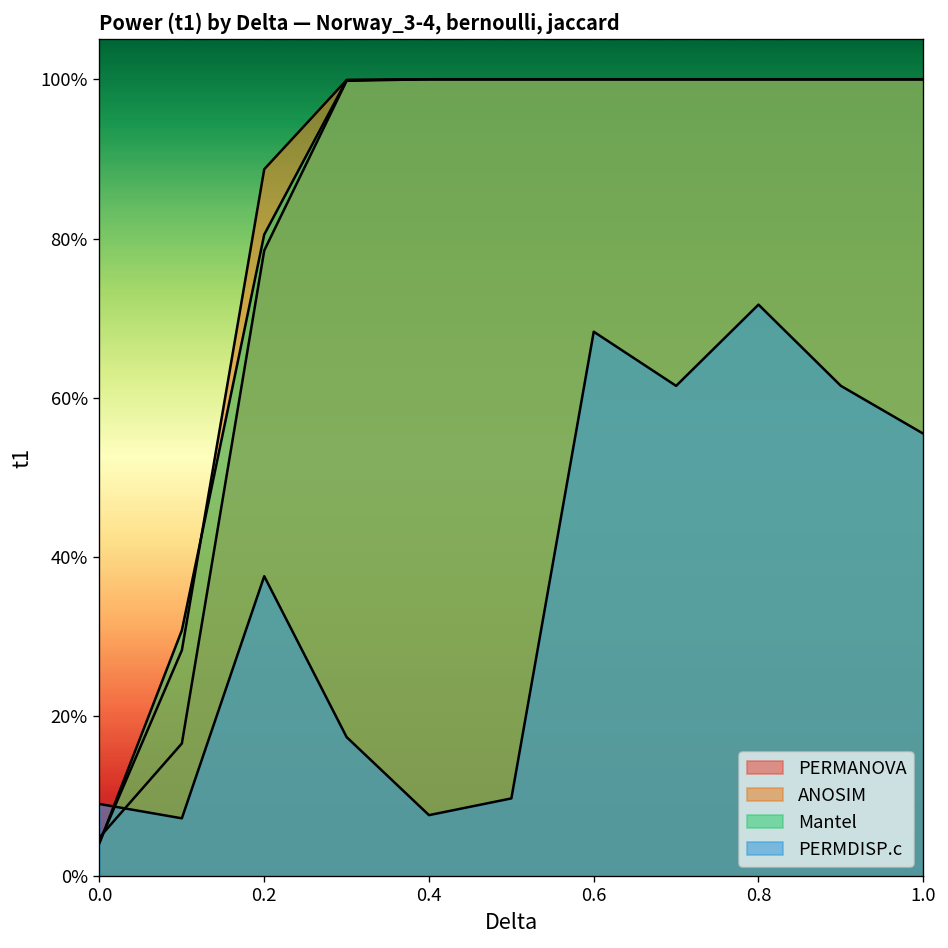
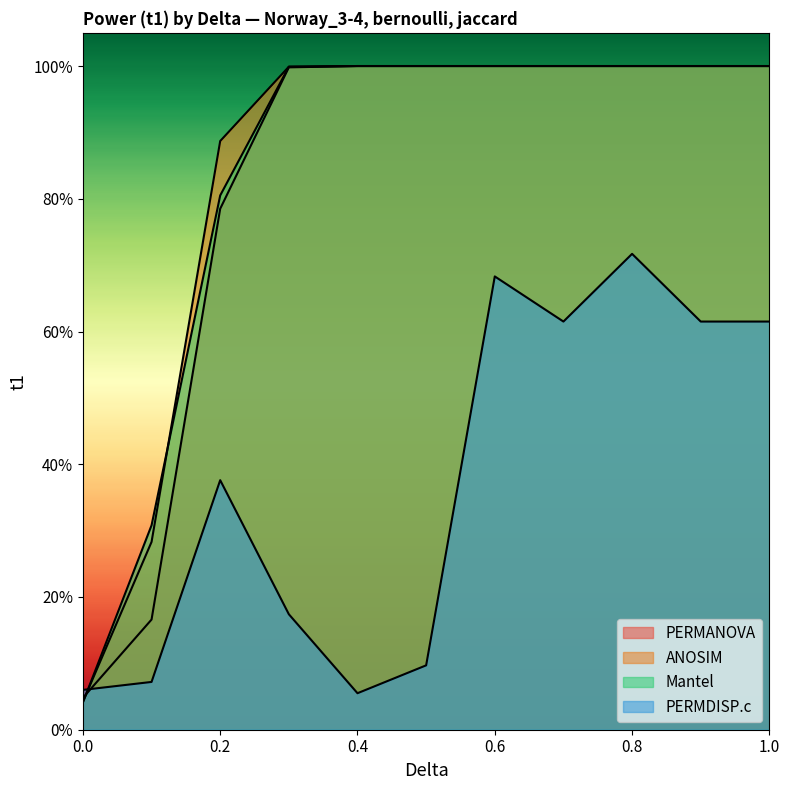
PERMDISP.c, 0.0: 9% -> 6%
PERMDISP.c, 0.4: 8% -> 6%
PERMDISP.c, 1.0: 56% -> 62%
